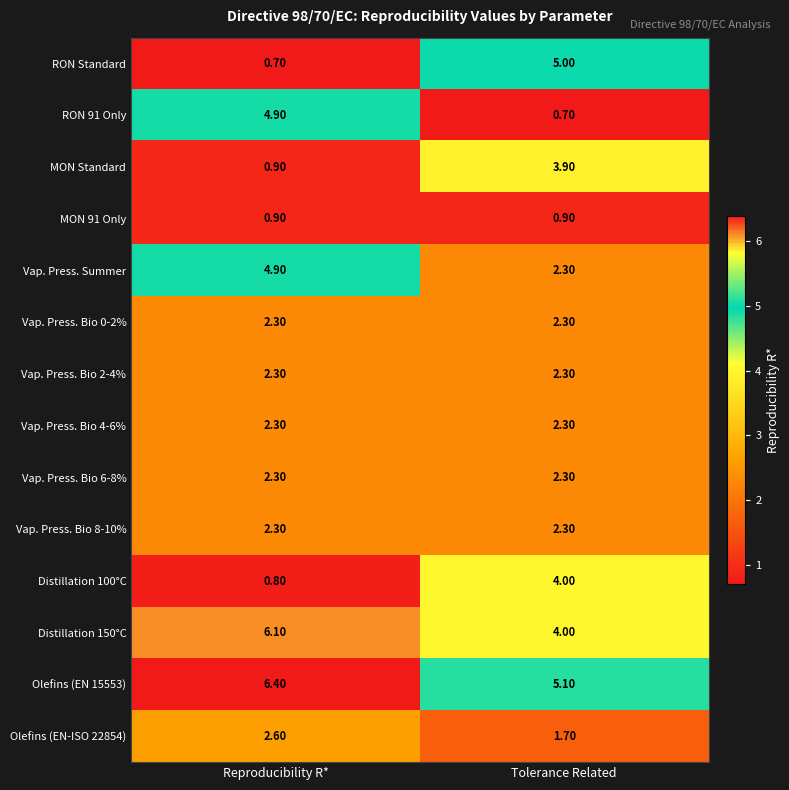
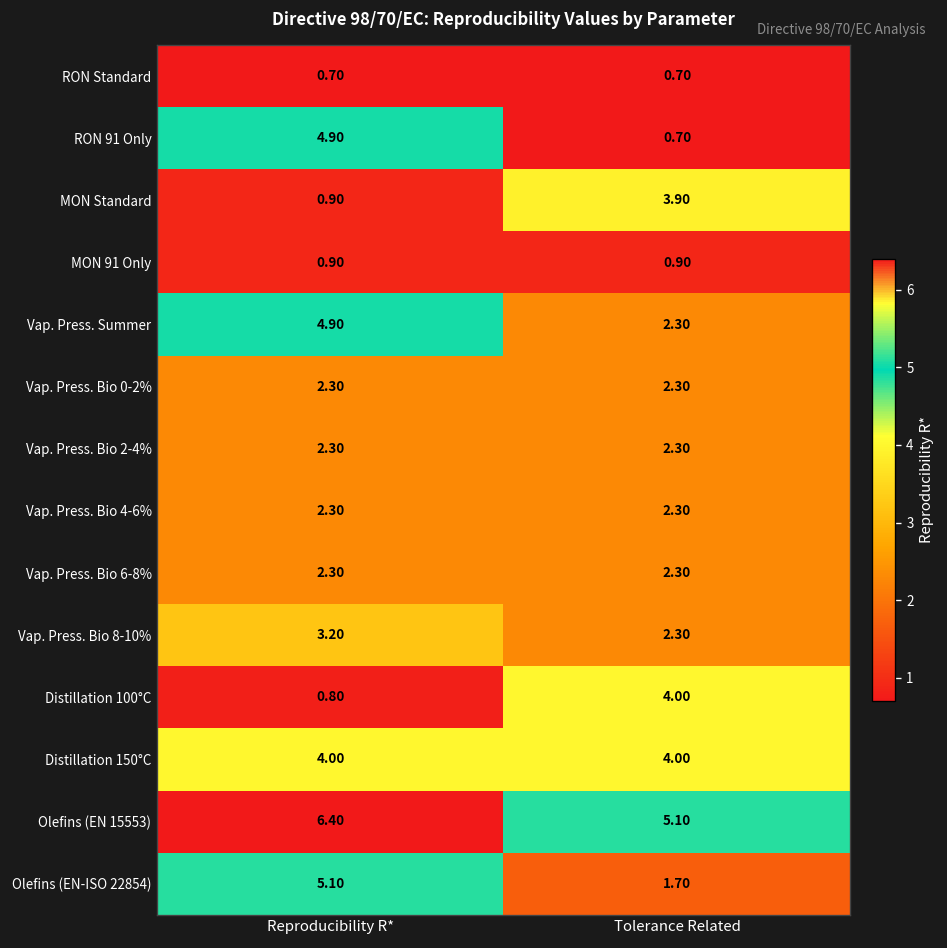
RON Standard, Tolerance Related: 5.00 -> 0.70
Vap. Press. Bio 8-10%, Reproducibility R*: 2.30 -> 3.20
Distillation 150°C, Reproducibility R*: 6.10 -> 4.00
Olefins (EN-ISO 22854), Reproducibility R*: 2.60 -> 5.10
